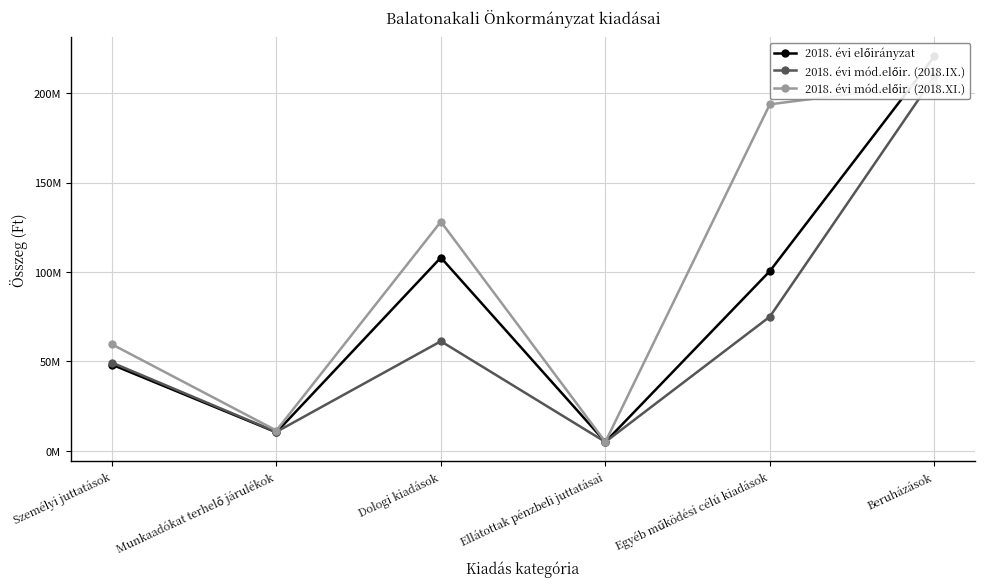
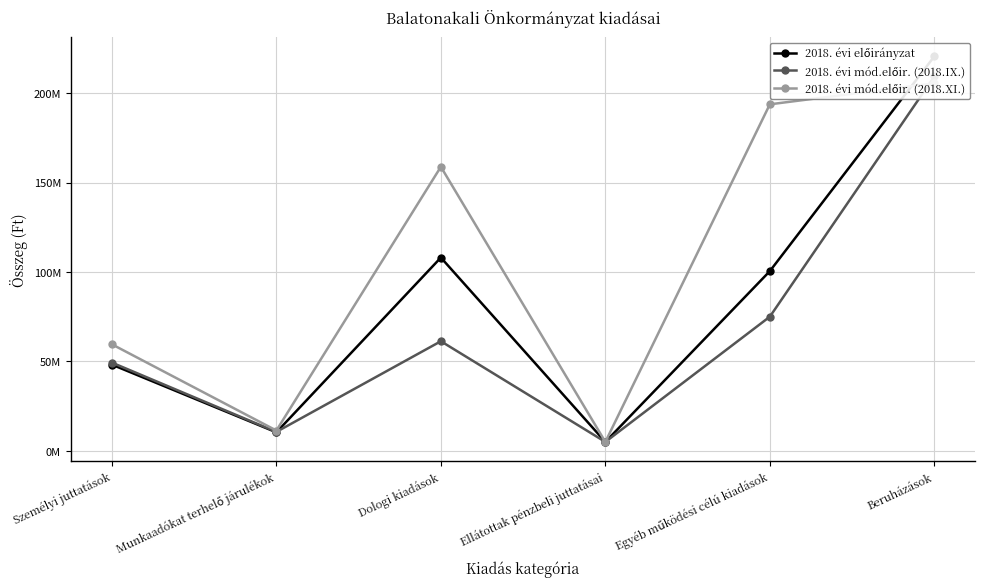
2018. évi mód.előir. (2018.XI.), Dologi kiadások: 128000000 -> 159000000
